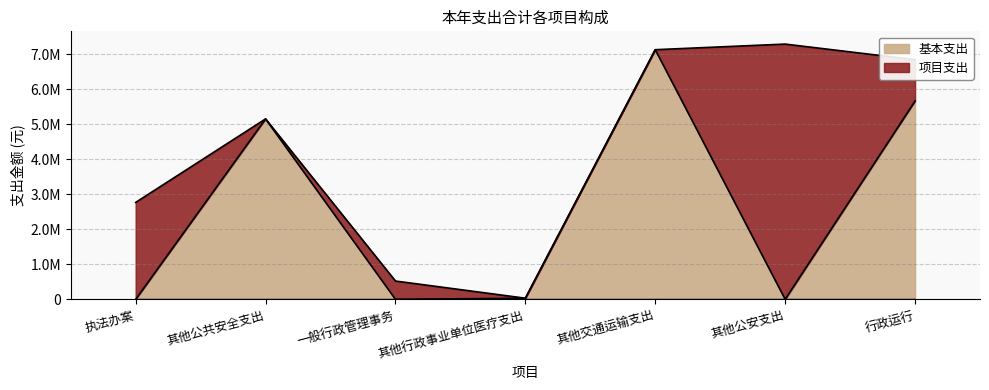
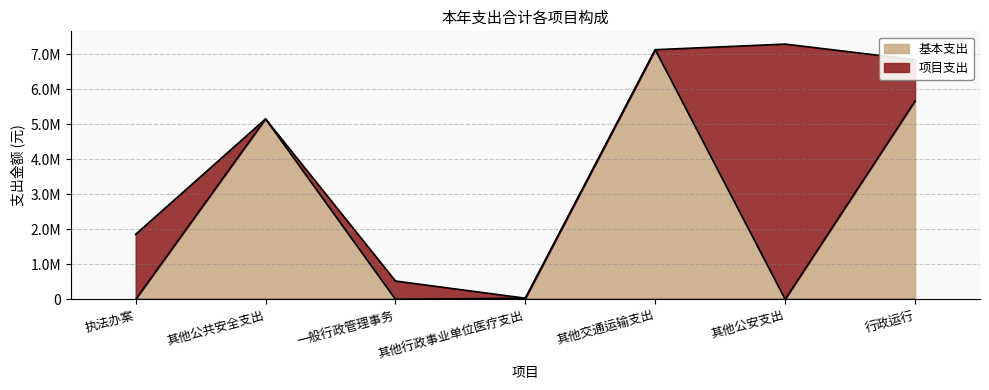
项目支出, 执法办案: 2800000 -> 1900000
